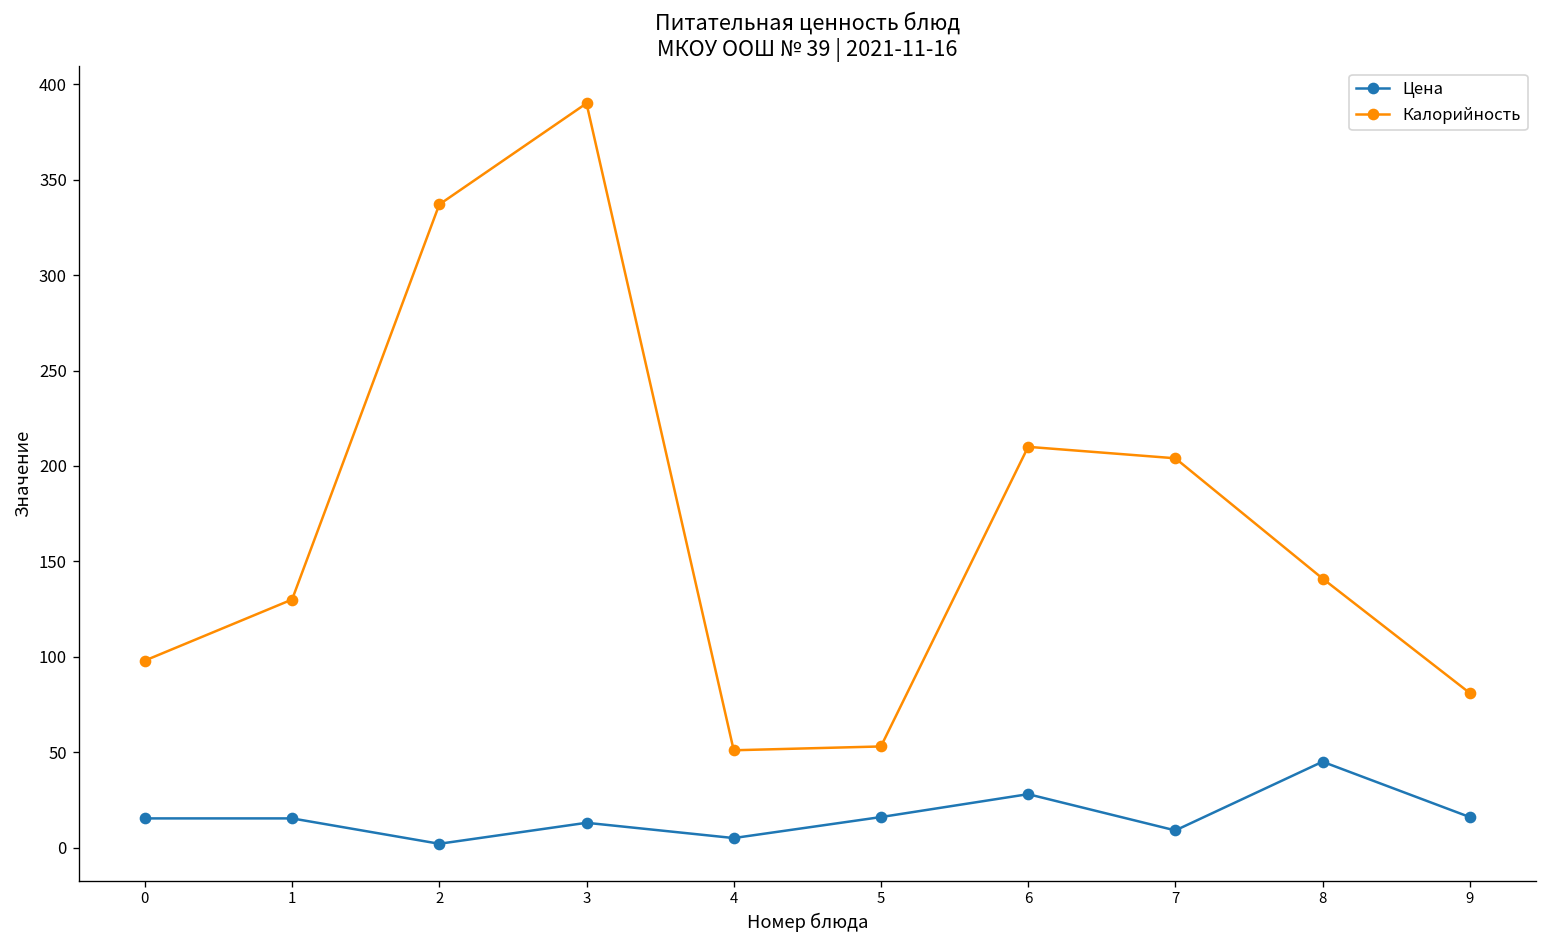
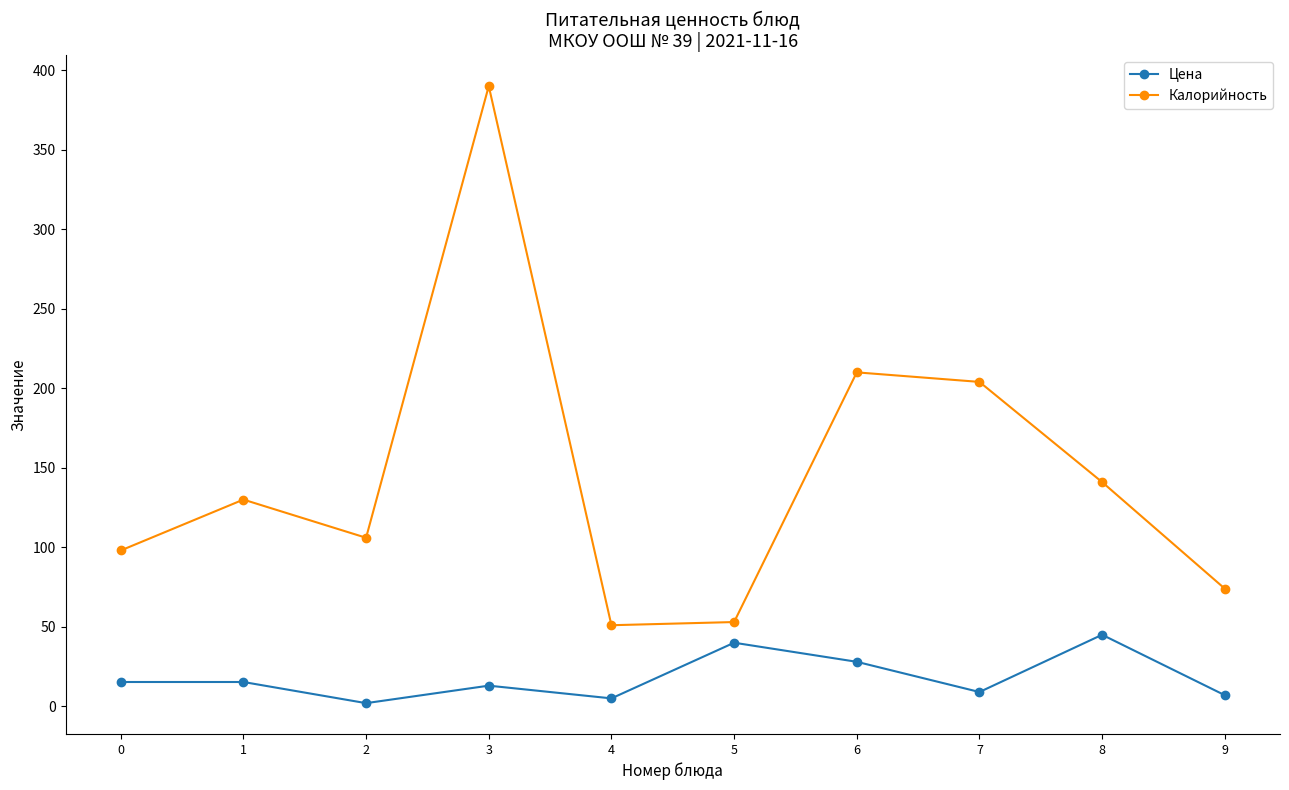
Калорийность, 2: 337 -> 106
Цена, 5: 16 -> 40
Цена, 9: 16 -> 7
Калорийность, 9: 81 -> 74
